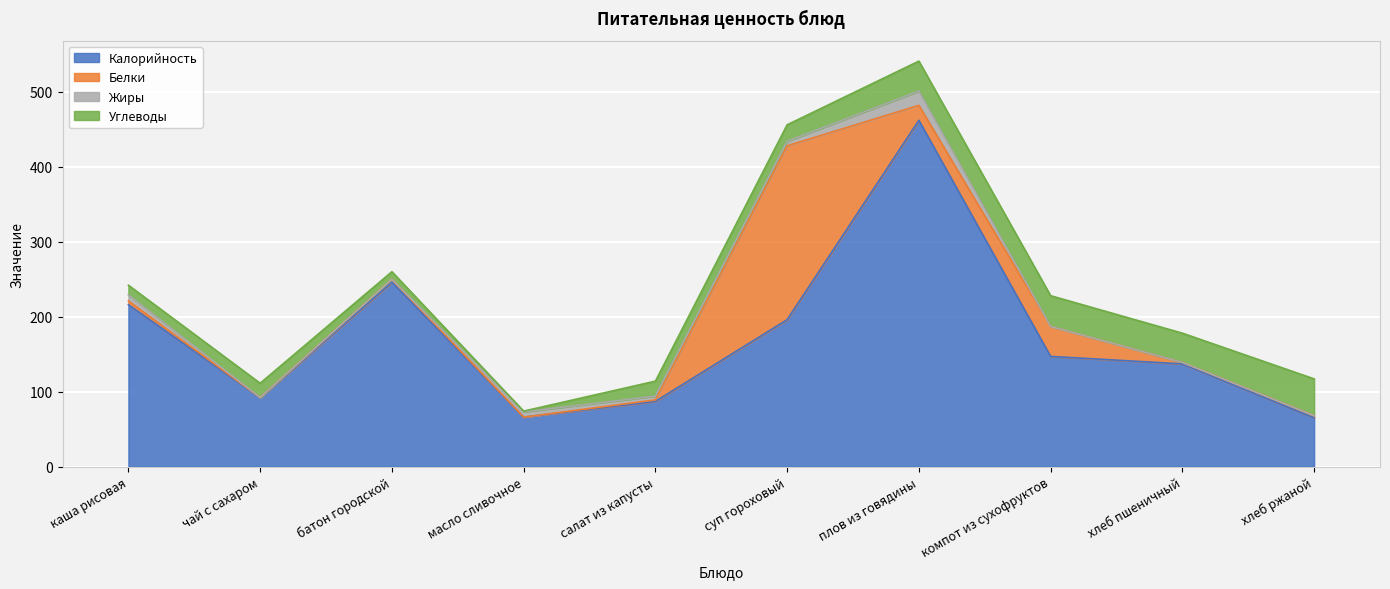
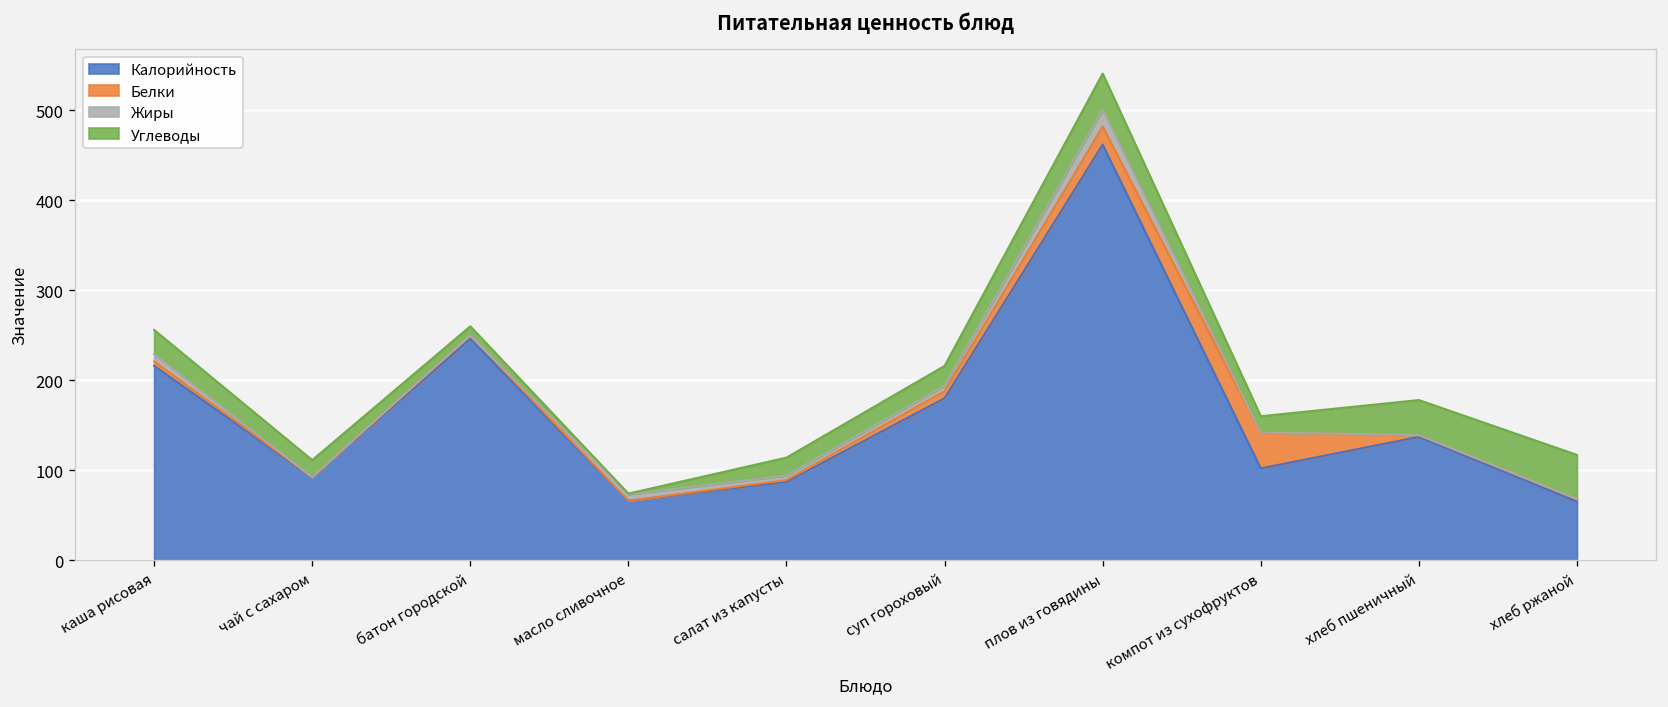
Углеводы, каша рисовая: 10 -> 30
Калорийность, суп гороховый: 200 -> 180
Белки, суп гороховый: 230 -> 10
Калорийность, компот из сухофруктов: 150 -> 100
Углеводы, компот из сухофруктов: 40 -> 20
